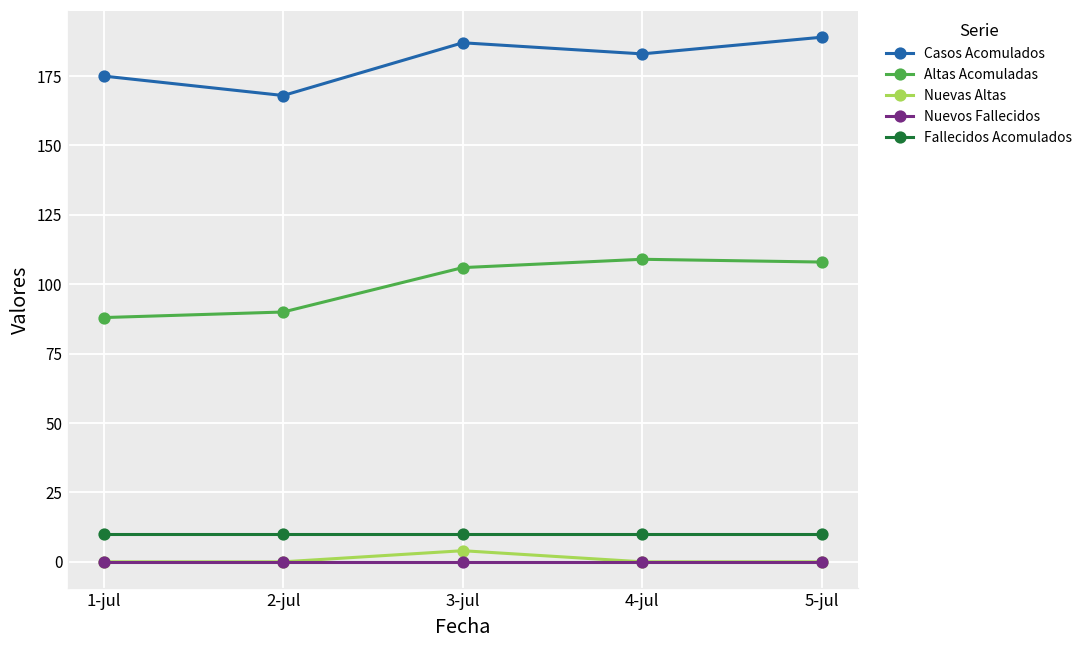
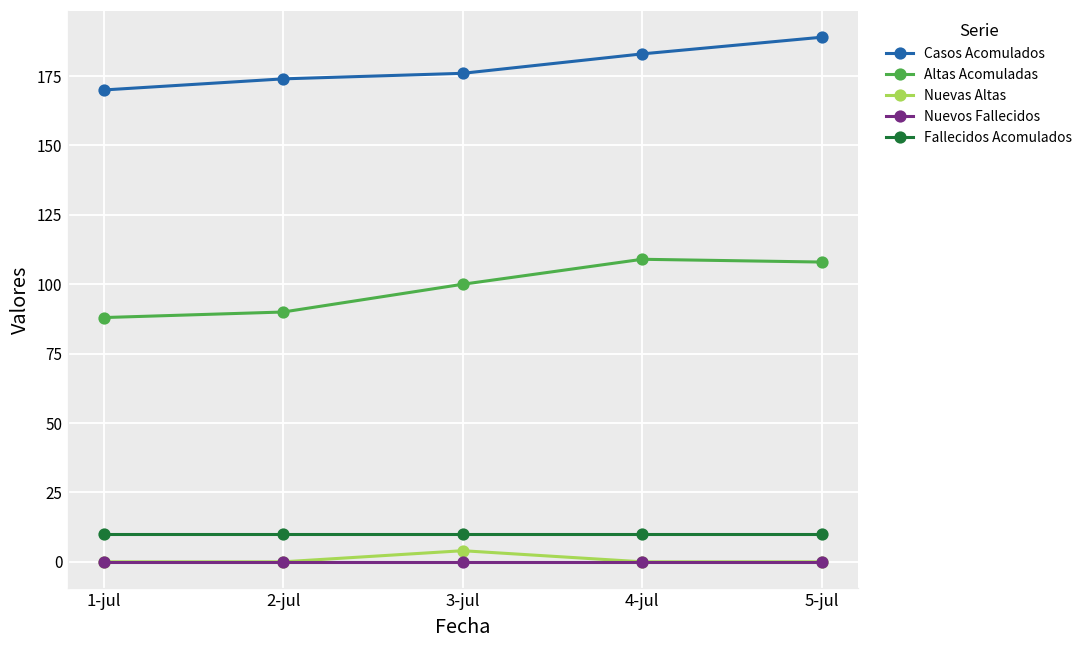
Casos Acomulados, 1-jul: 175 -> 170
Casos Acomulados, 2-jul: 168 -> 174
Casos Acomulados, 3-jul: 187 -> 176
Altas Acomuladas, 3-jul: 106 -> 100
